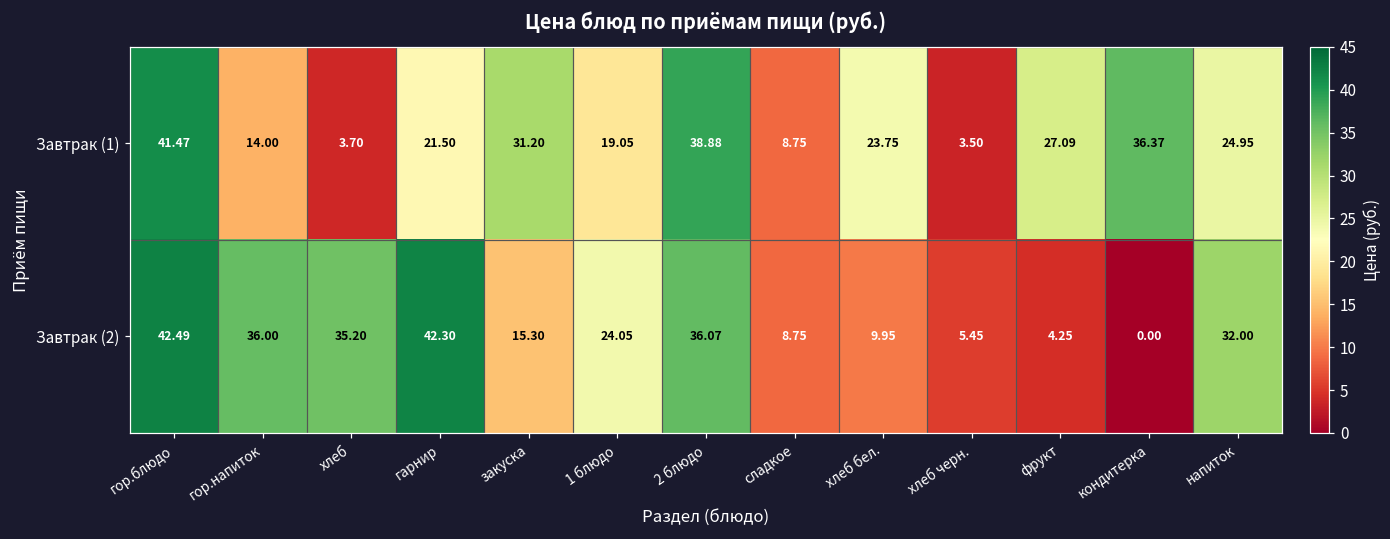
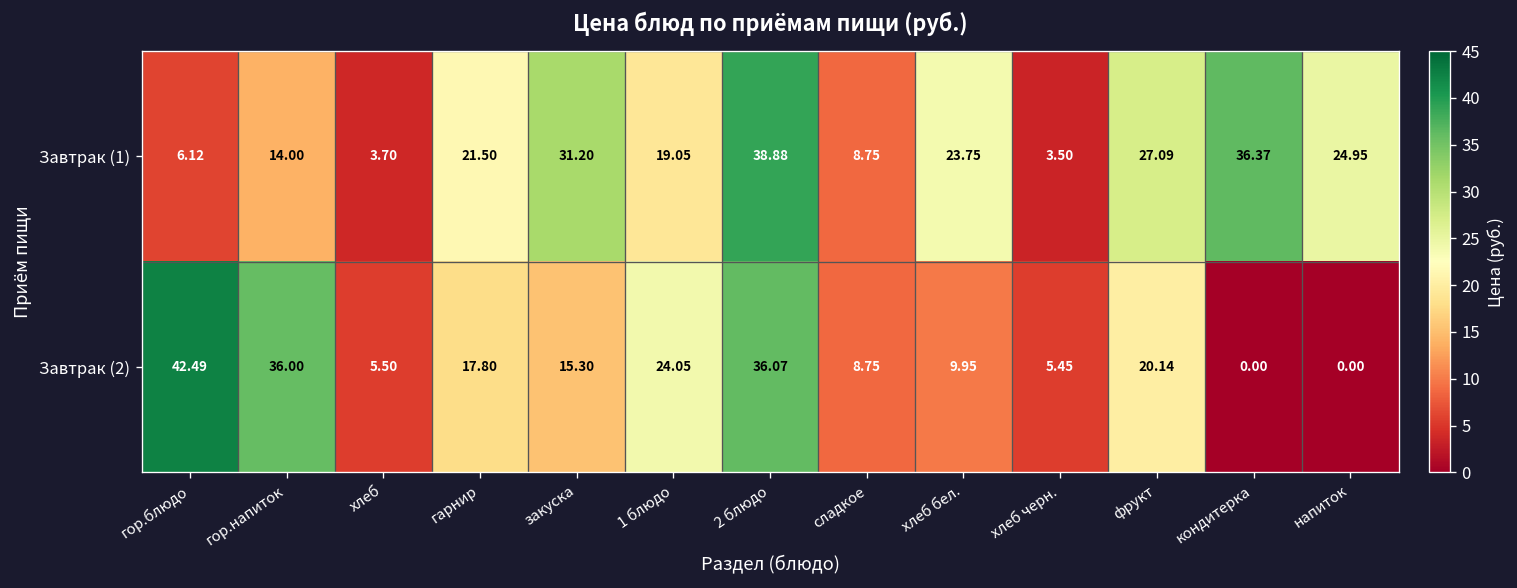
Завтрак (1), гор.блюдо: 41.47 -> 6.12
Завтрак (2), хлеб: 35.20 -> 5.50
Завтрак (2), гарнир: 42.30 -> 17.80
Завтрак (2), фрукт: 4.25 -> 20.14
Завтрак (2), напиток: 32.00 -> 0.00
